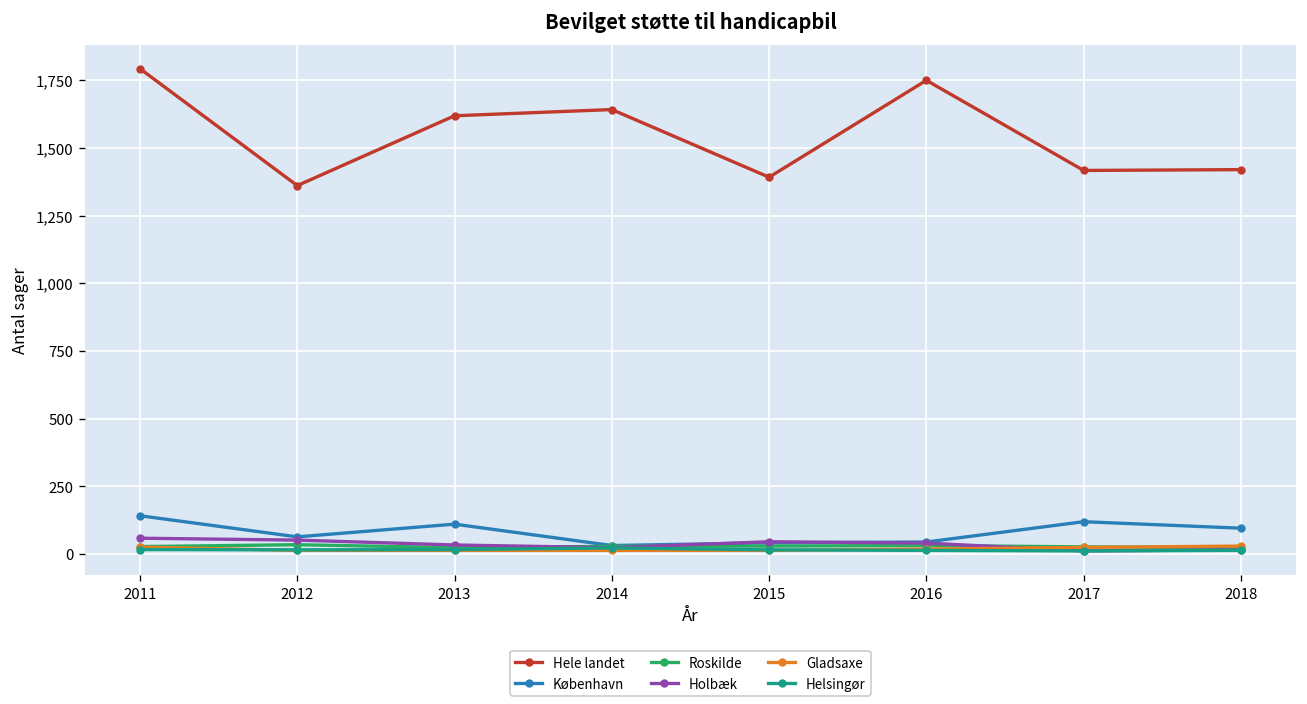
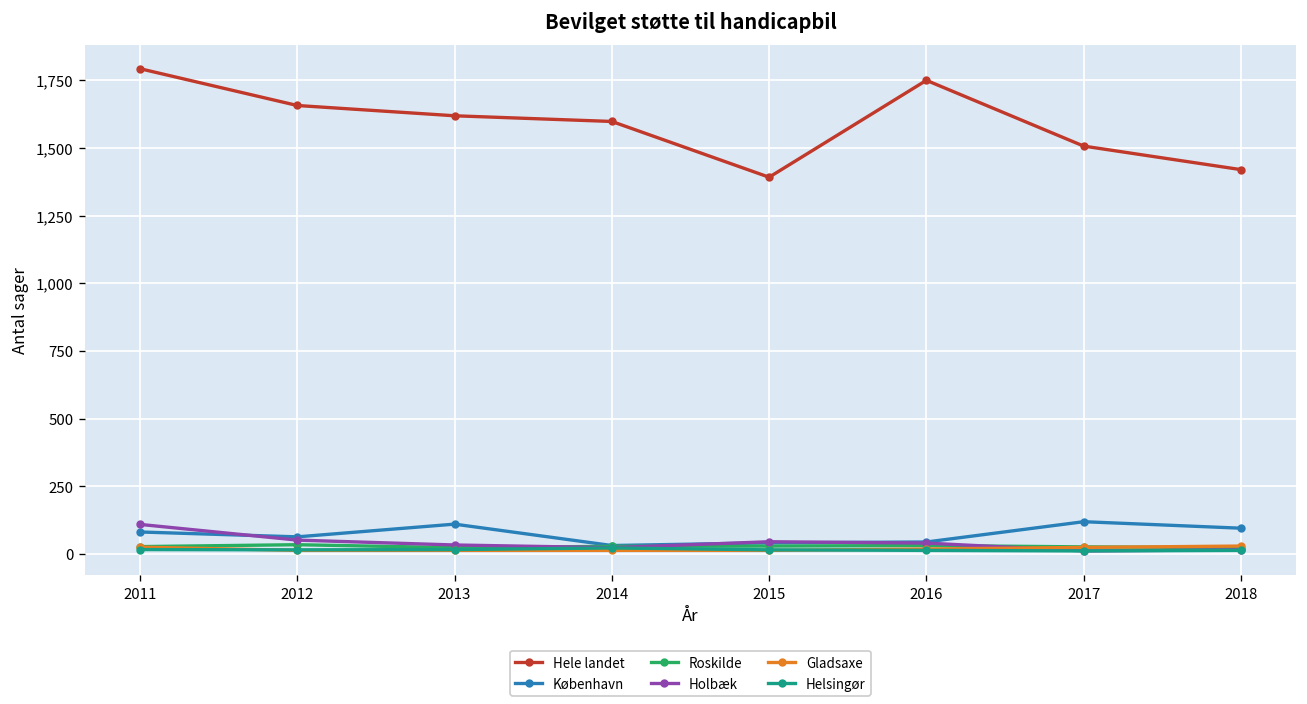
København, 2011: 140 -> 80
Holbæk, 2011: 60 -> 110
Hele landet, 2012: 1,360 -> 1,660
Hele landet, 2014: 1,640 -> 1,600
Hele landet, 2017: 1,420 -> 1,510
